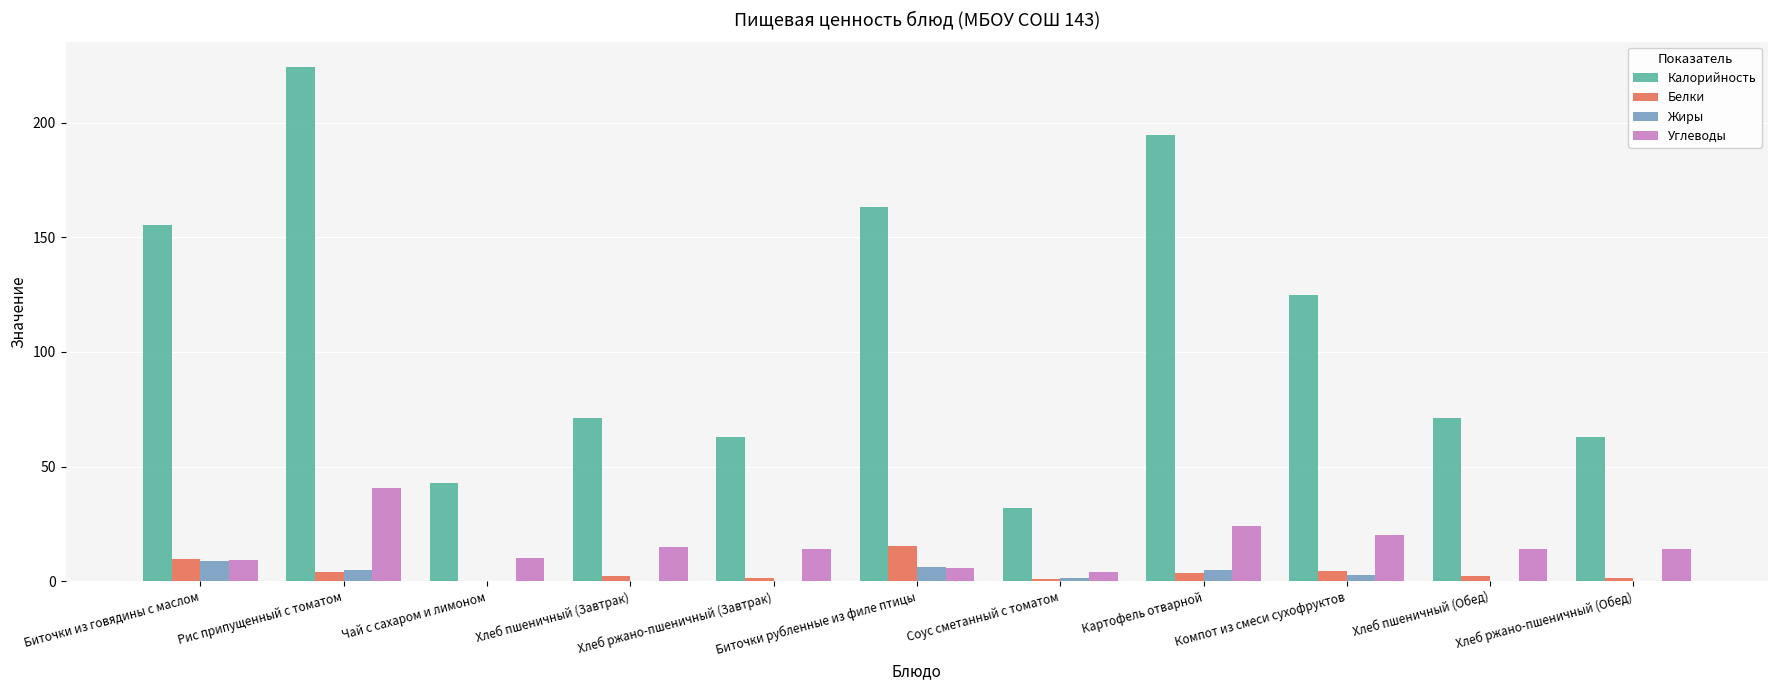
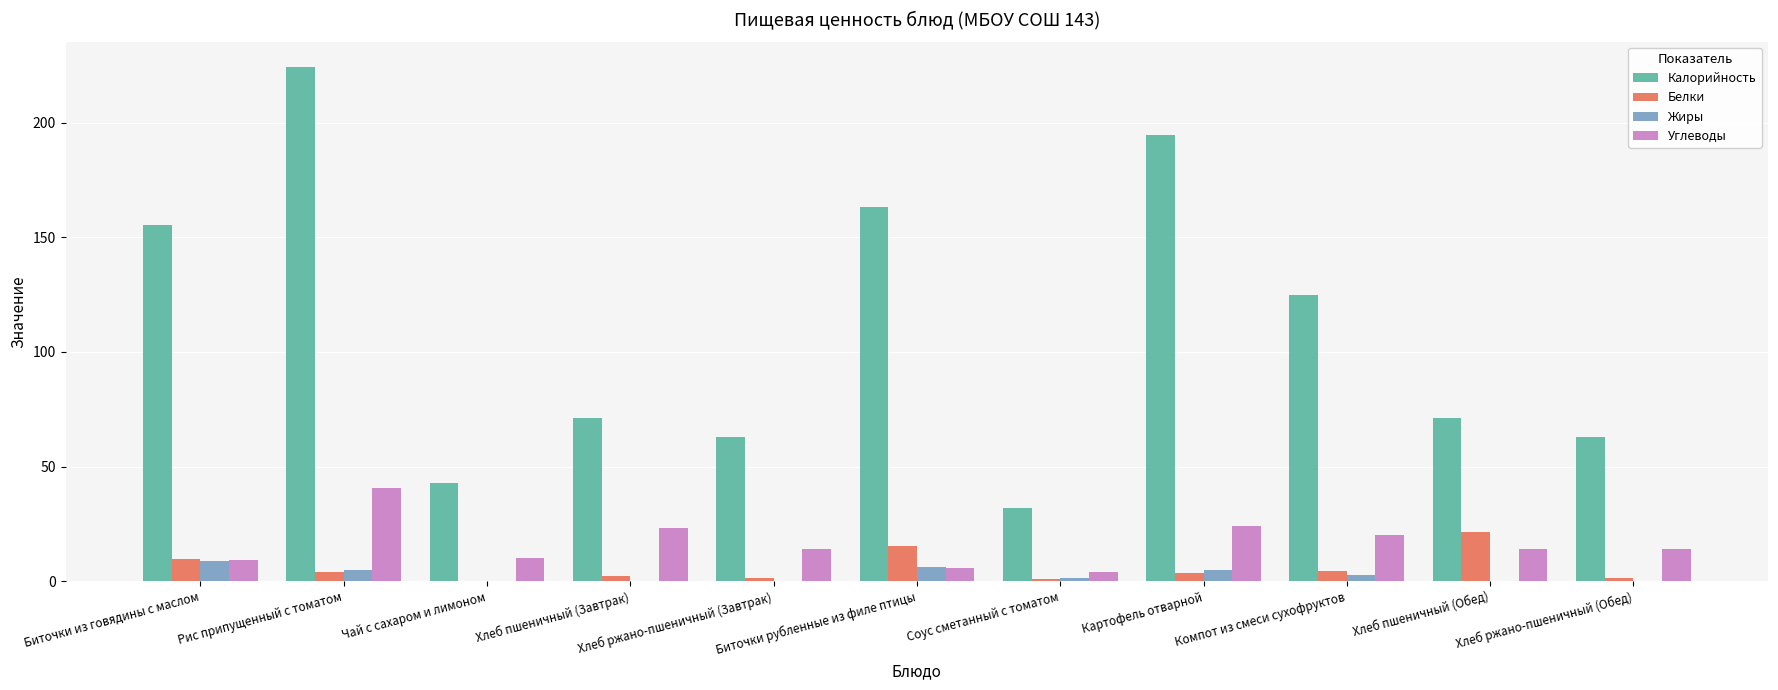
Углеводы, Хлеб пшеничный (Завтрак): 15 -> 23
Белки, Хлеб пшеничный (Обед): 2 -> 21
